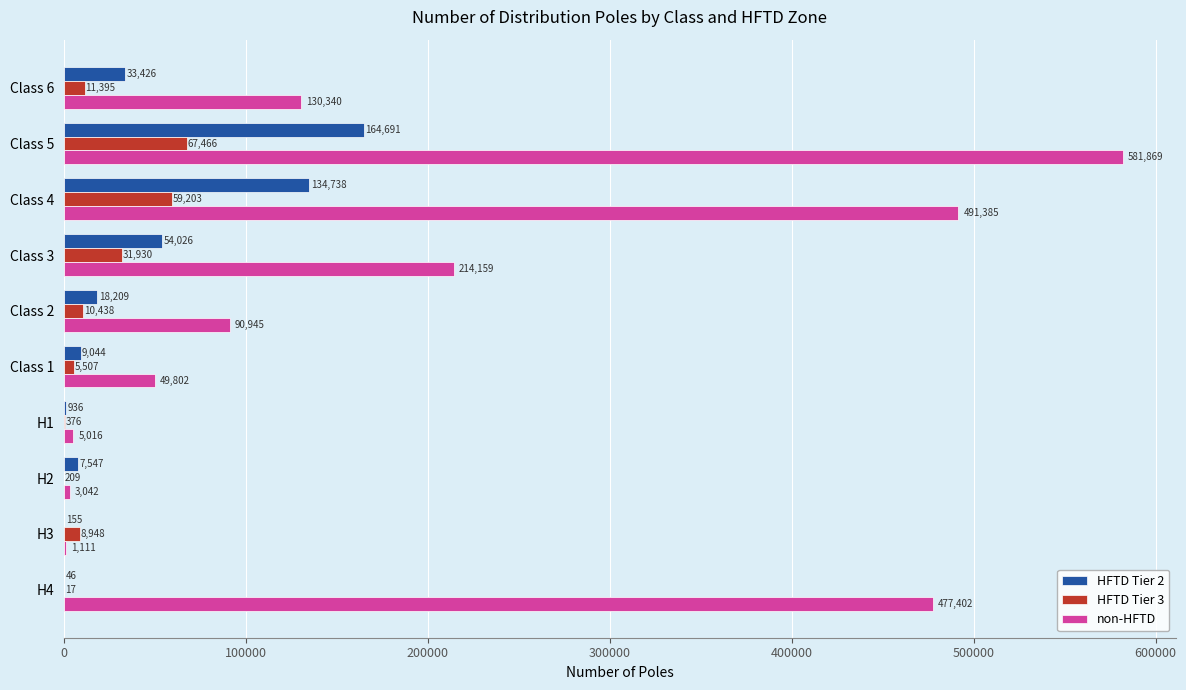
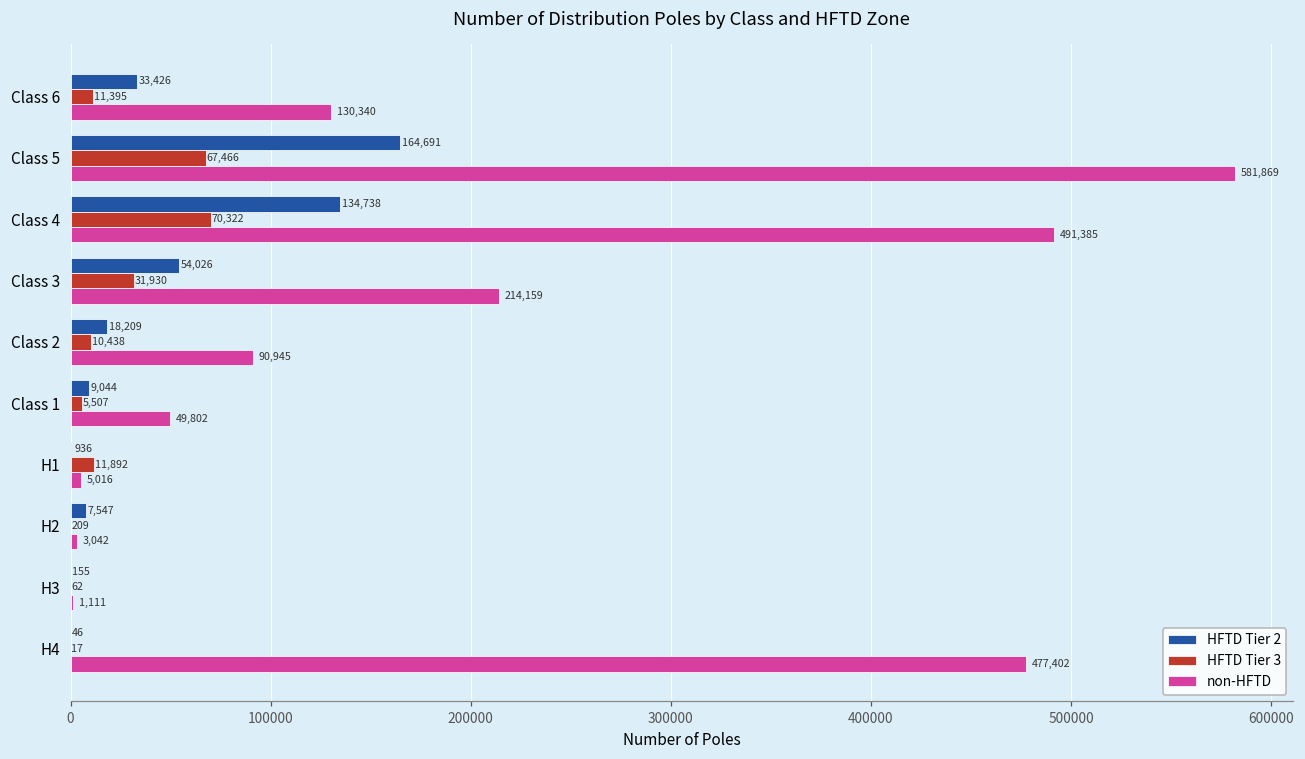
HFTD Tier 3, Class 4: 59,203 -> 70,322
HFTD Tier 3, H1: 376 -> 11,892
HFTD Tier 3, H3: 8,948 -> 62
